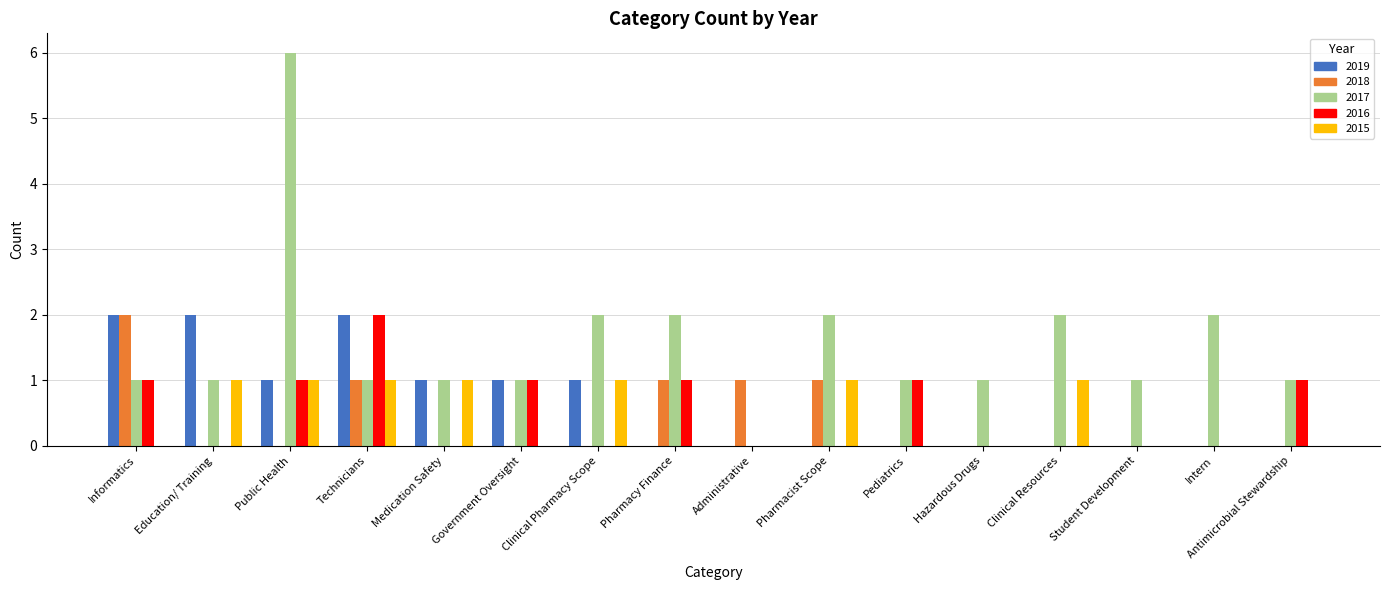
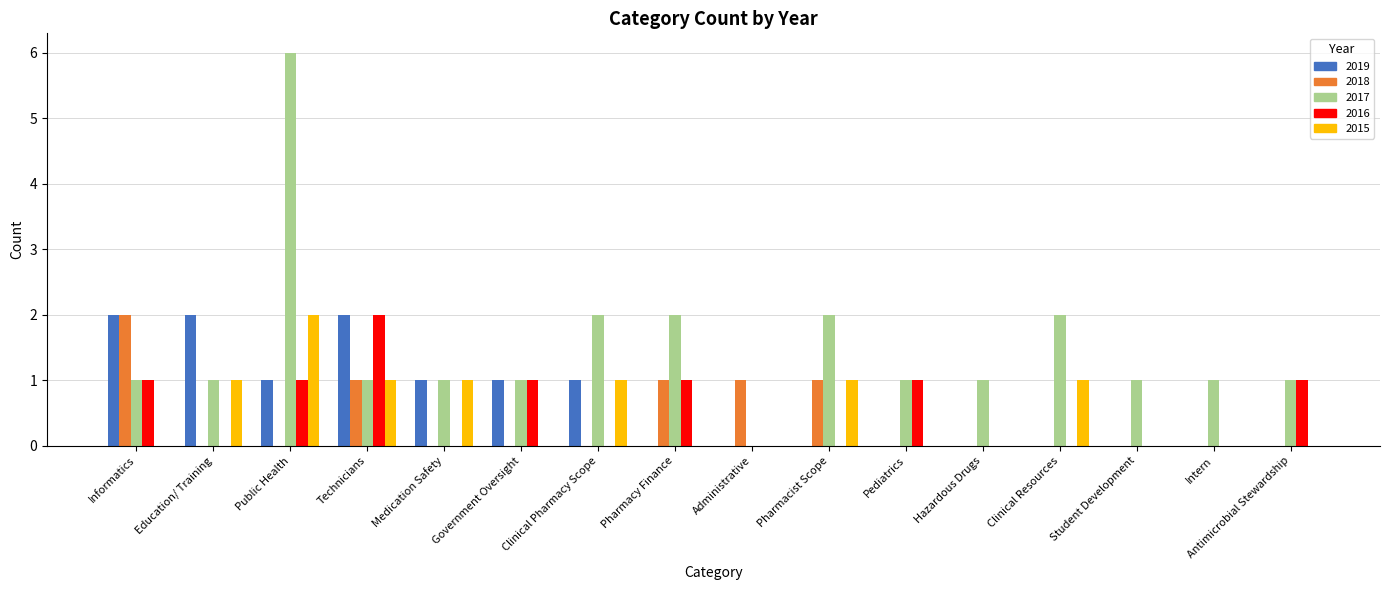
2015, Public Health: 1 -> 2
2017, Intern: 2 -> 1
